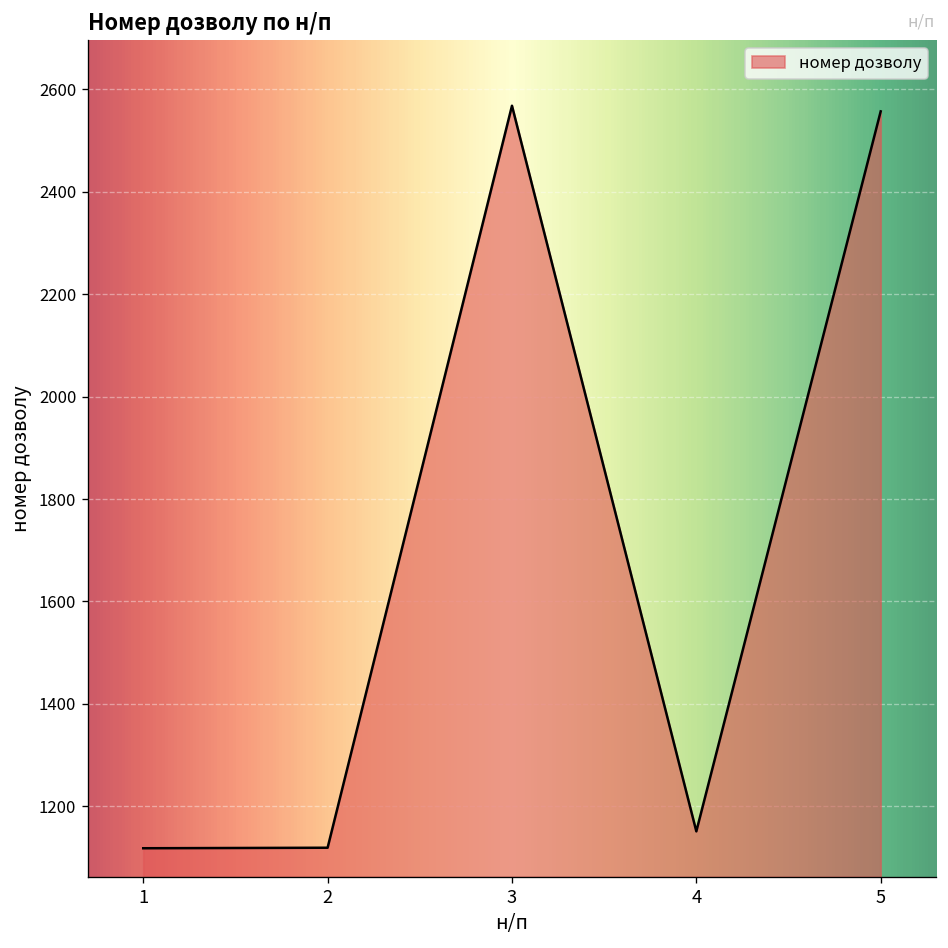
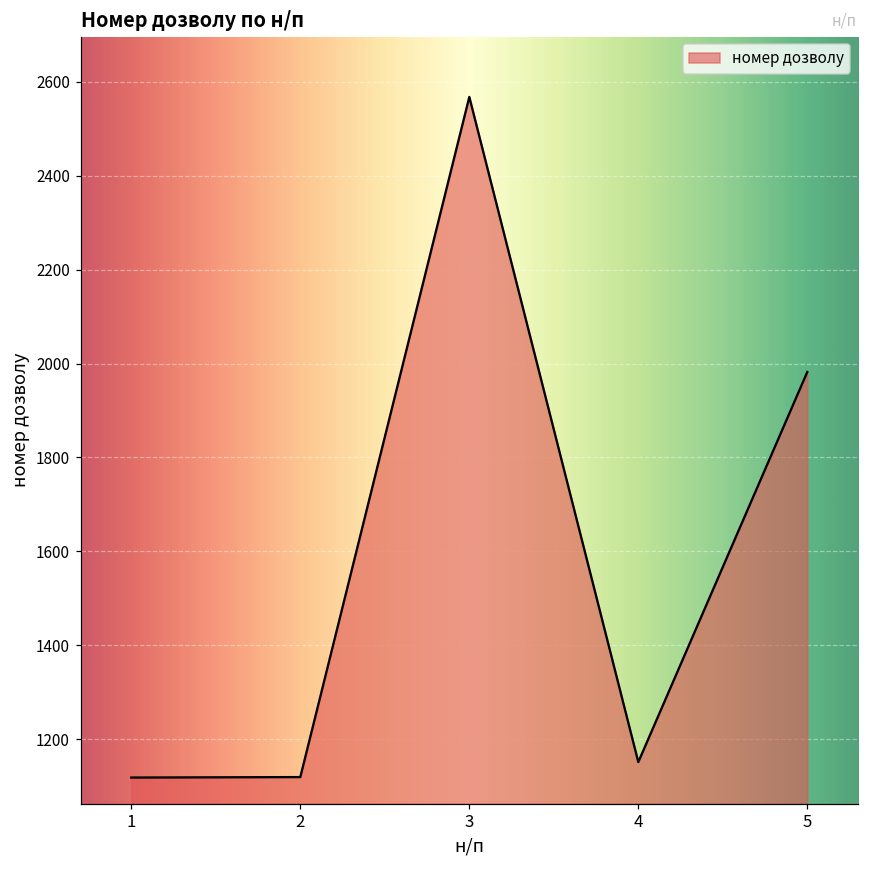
5: 2560 -> 1980
